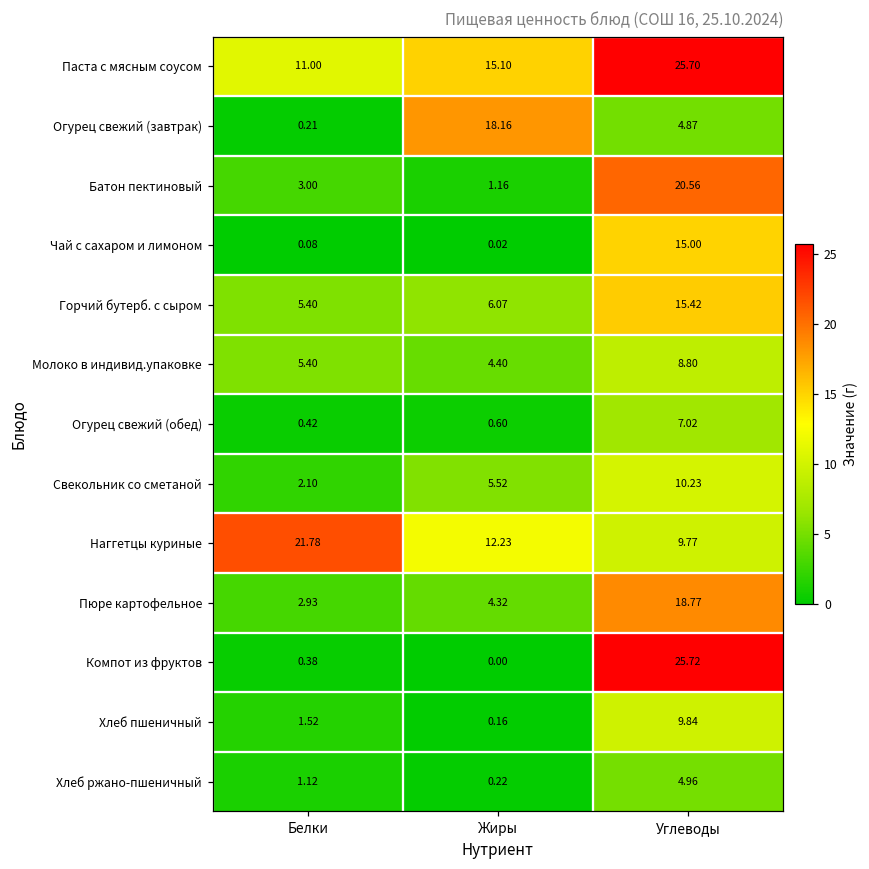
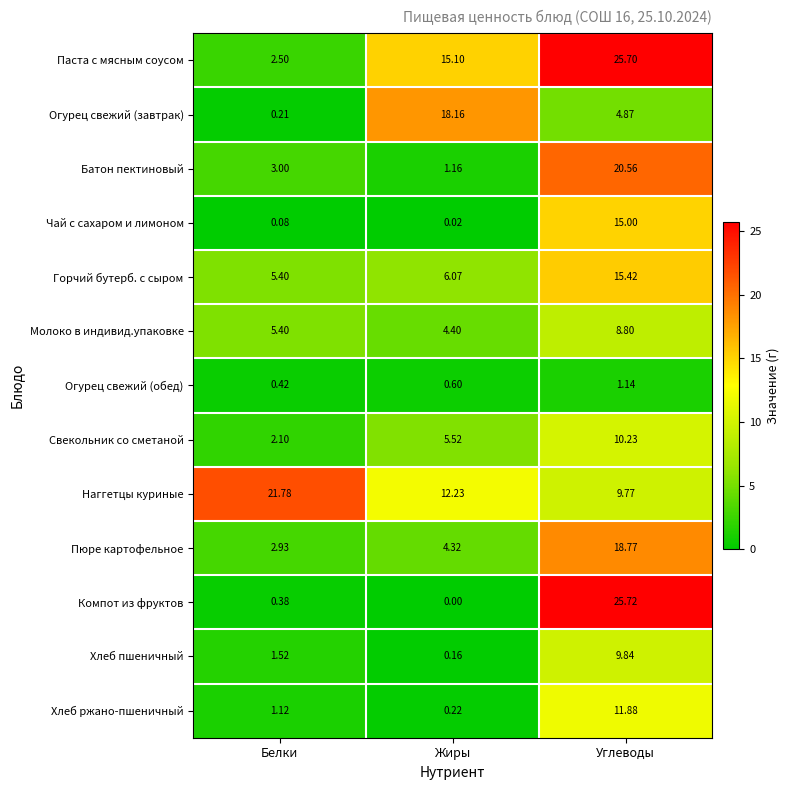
Паста с мясным соусом, Белки: 11.00 -> 2.50
Огурец свежий (обед), Углеводы: 7.02 -> 1.14
Хлеб ржано-пшеничный, Углеводы: 4.96 -> 11.88
